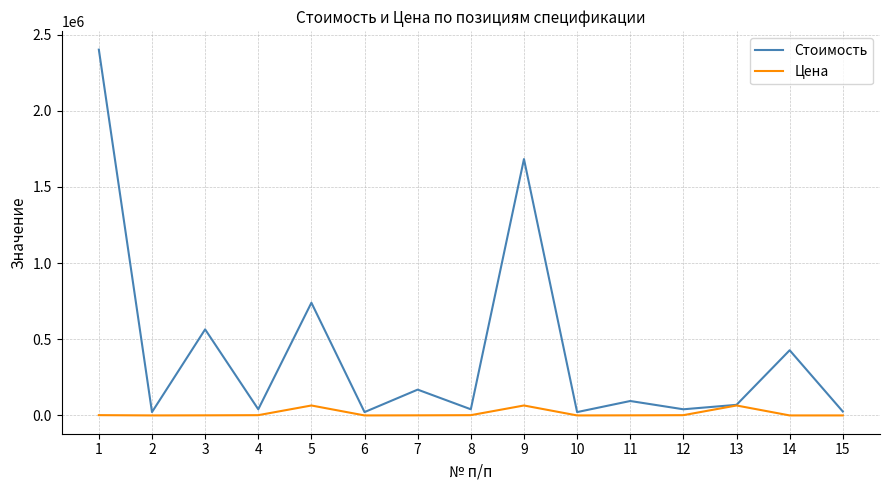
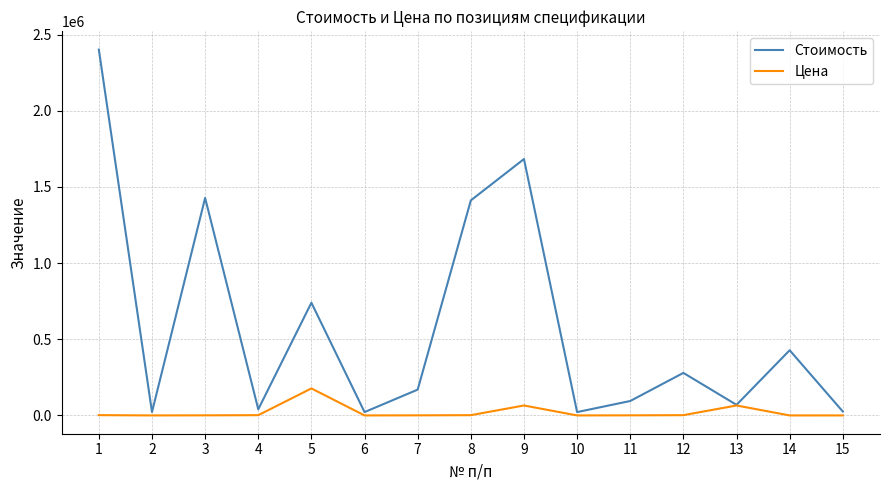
Стоимость, 3: 570000 -> 1430000
Цена, 5: 70000 -> 180000
Стоимость, 8: 40000 -> 1410000
Стоимость, 12: 40000 -> 280000
